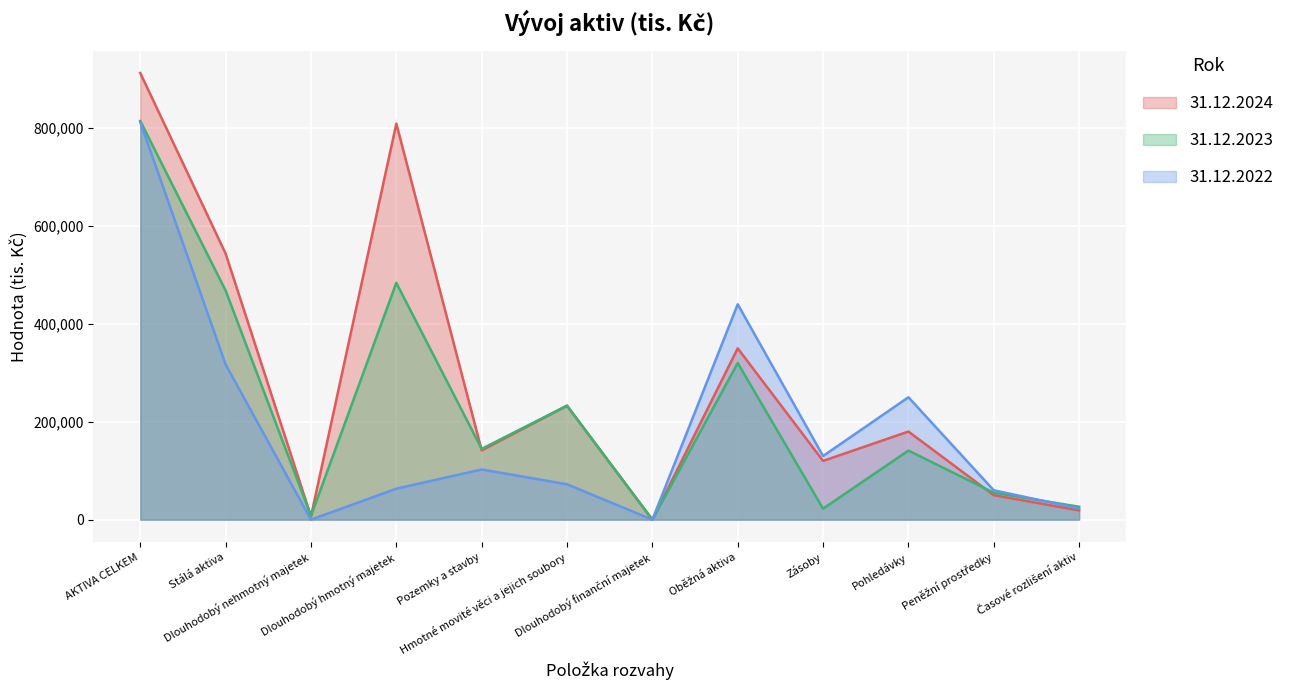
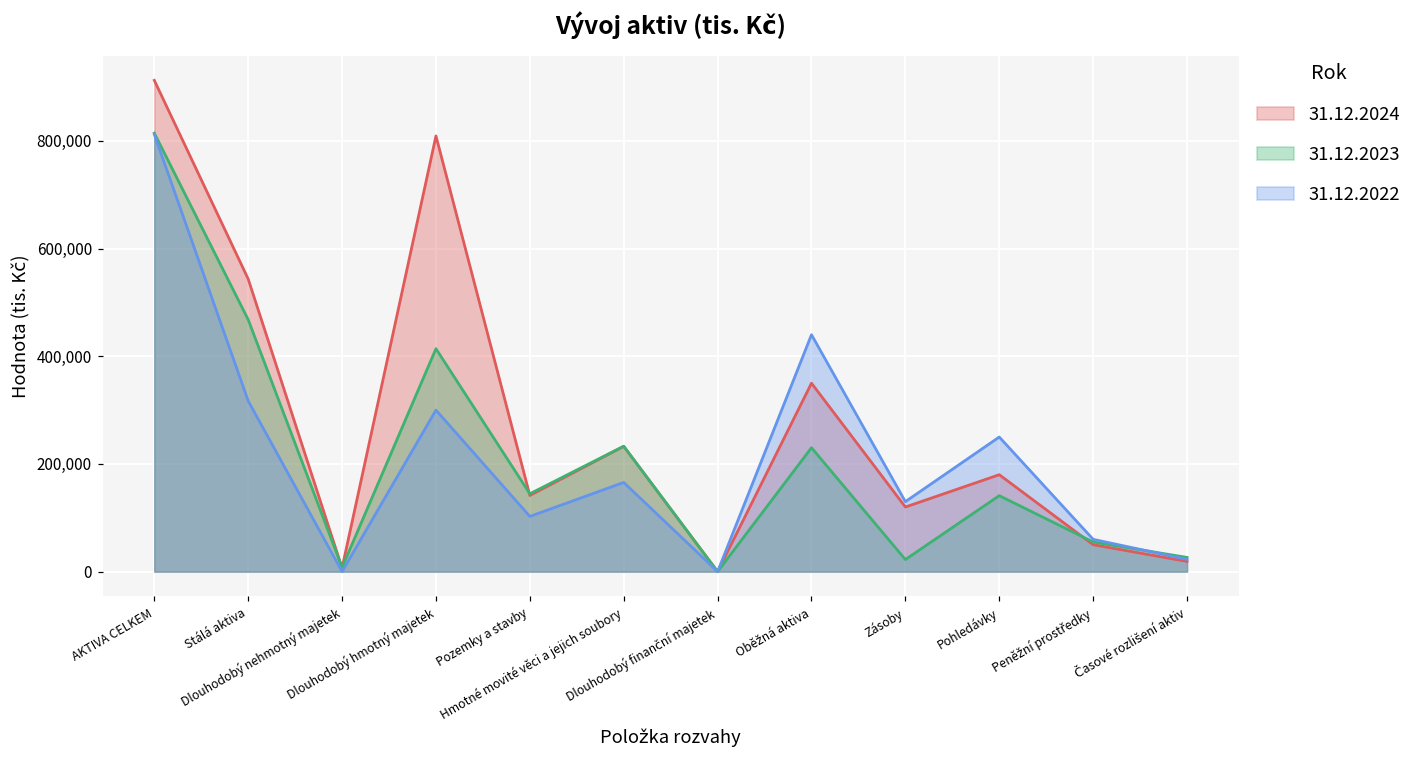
31.12.2023, Dlouhodobý hmotný majetek: 480,000 -> 410,000
31.12.2022, Dlouhodobý hmotný majetek: 60,000 -> 300,000
31.12.2022, Hmotné movité věci a jejich soubory: 70,000 -> 170,000
31.12.2023, Oběžná aktiva: 320,000 -> 230,000
